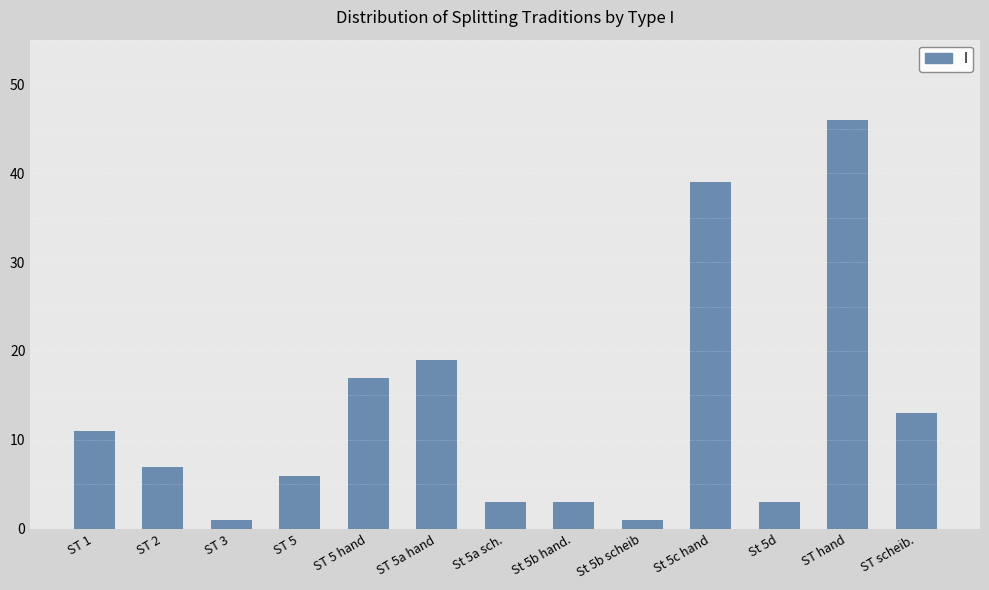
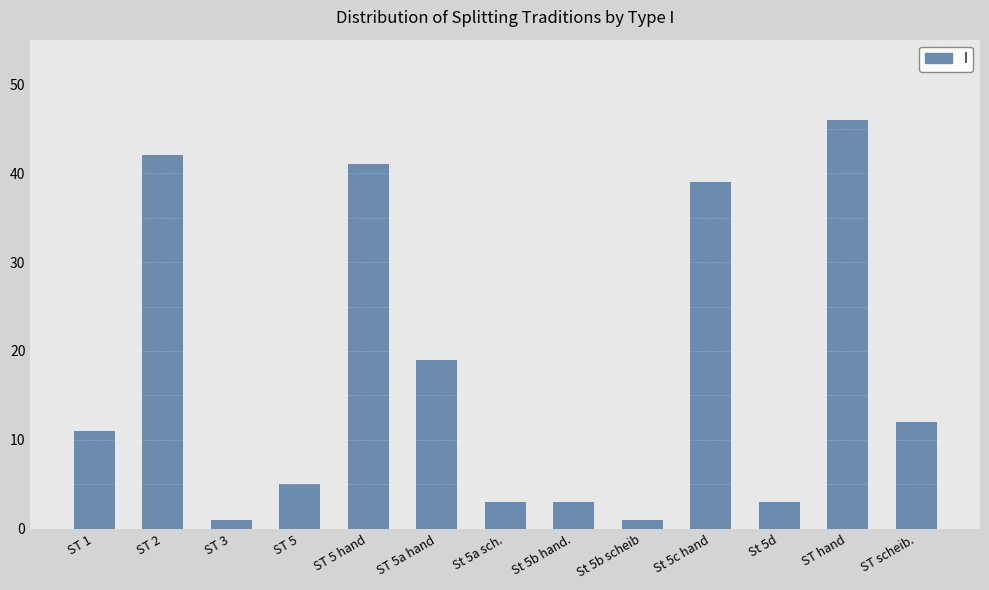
ST 2: 7 -> 42
ST 5: 6 -> 5
ST 5 hand: 17 -> 41
ST scheib.: 13 -> 12
